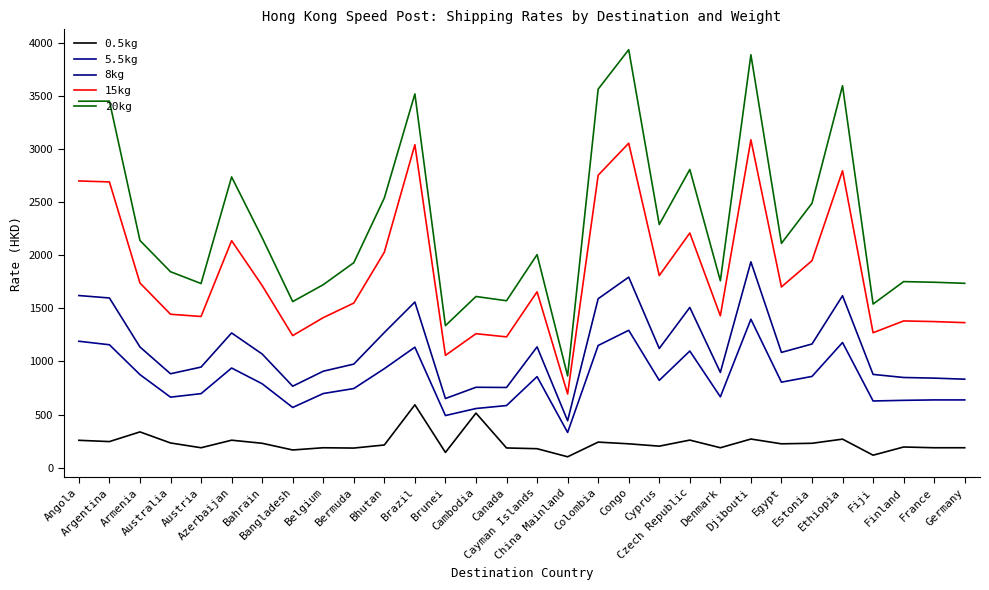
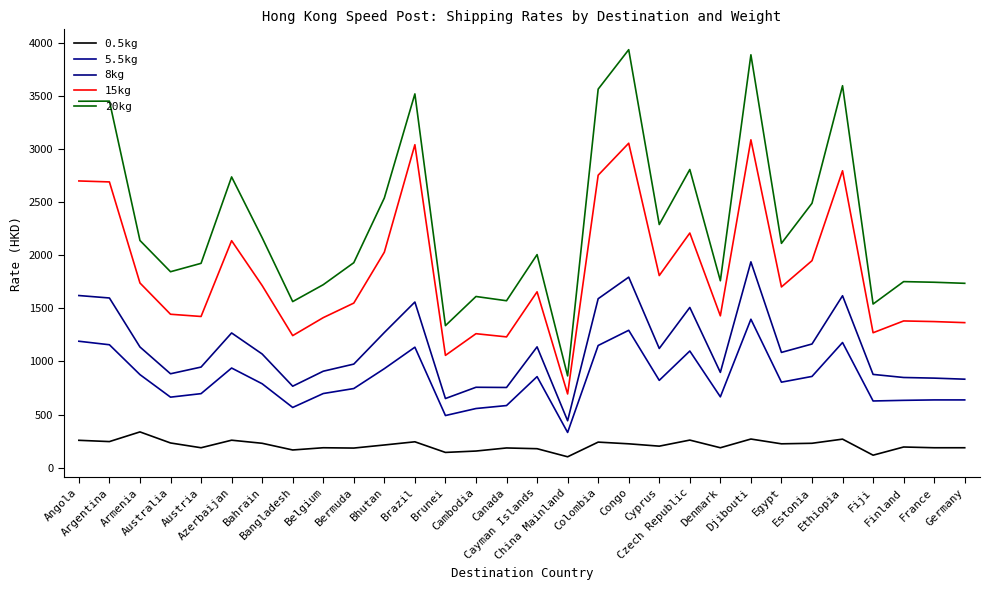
20kg, Austria: 1730 -> 1920
0.5kg, Brazil: 590 -> 240
0.5kg, Cambodia: 510 -> 160
